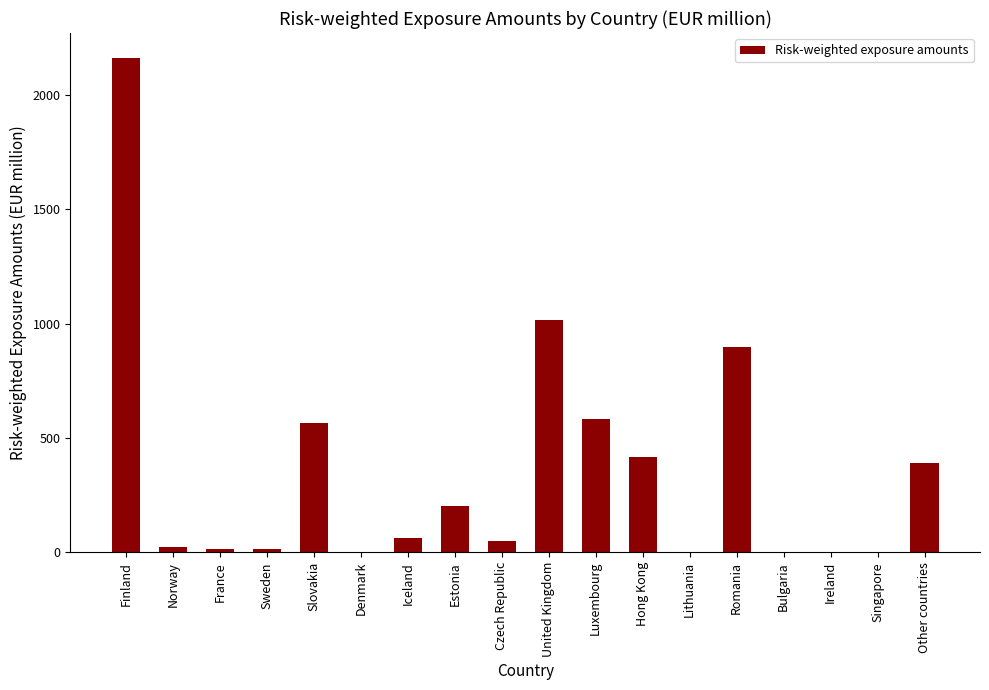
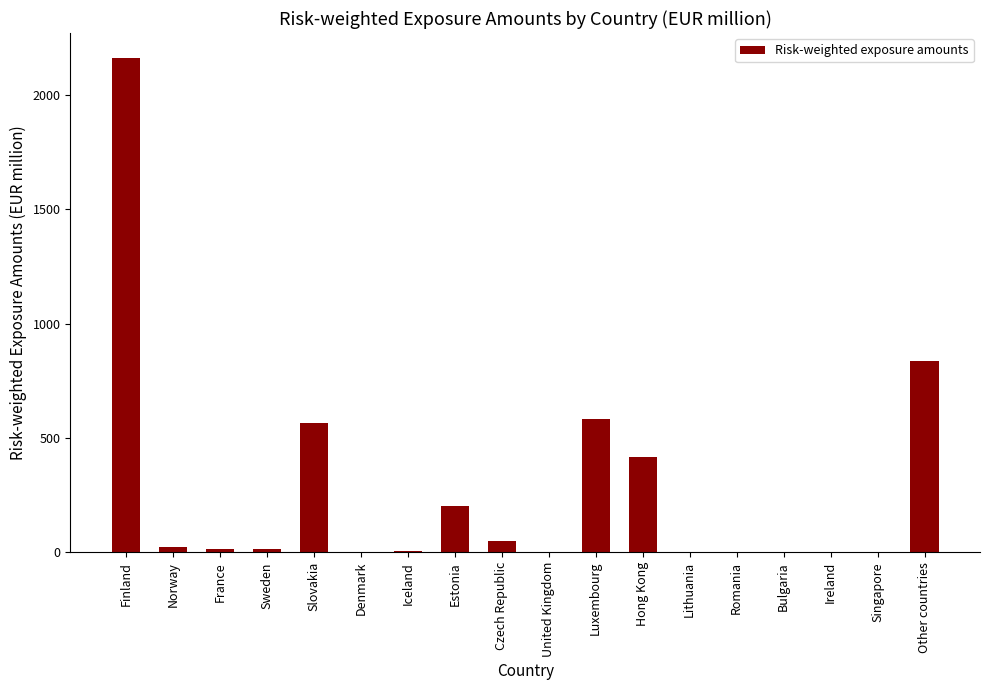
Iceland: 60 -> 0
United Kingdom: 1020 -> 0
Romania: 900 -> 0
Other countries: 390 -> 840
